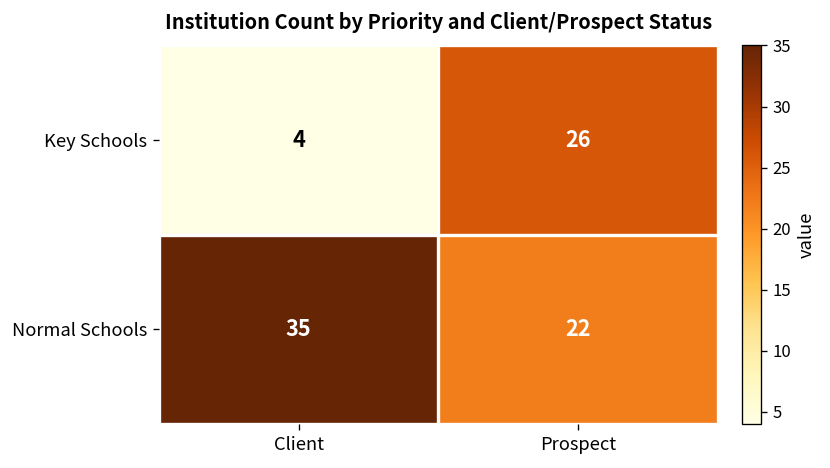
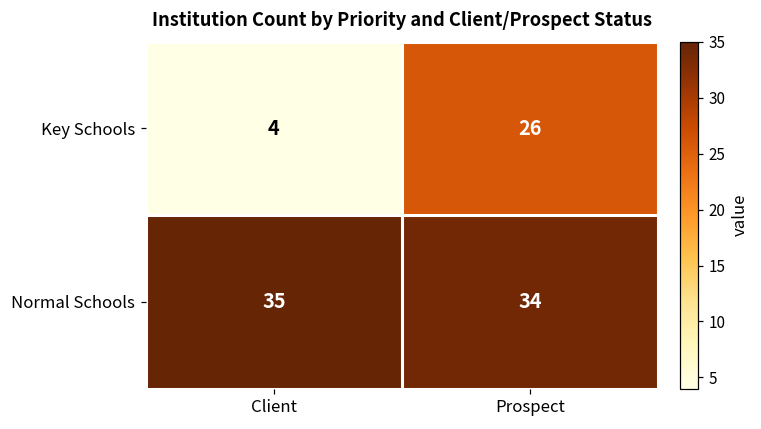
Normal Schools, Prospect: 22 -> 34
